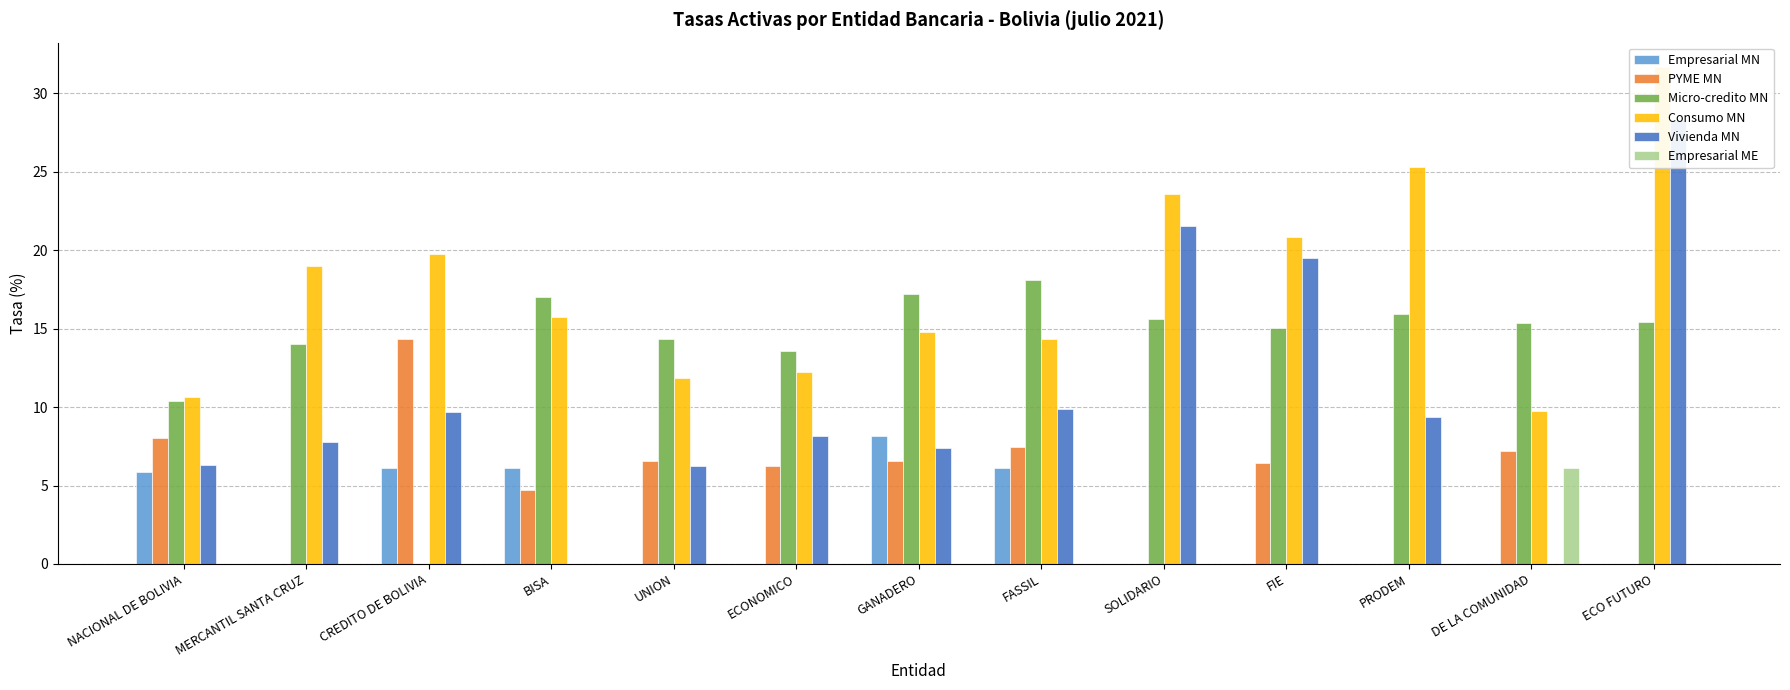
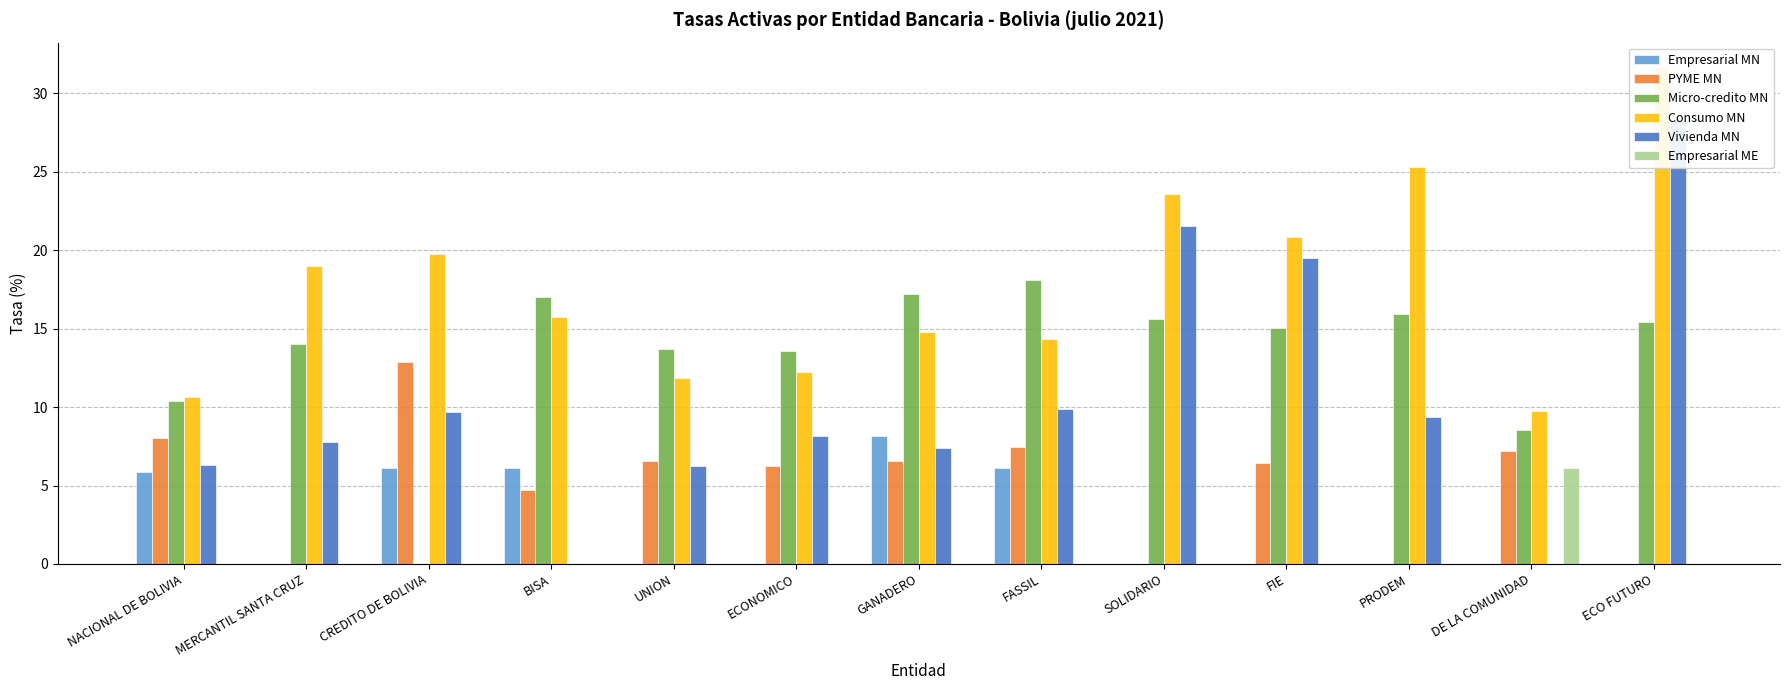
PYME MN, CREDITO DE BOLIVIA: 14.3 -> 12.9
Micro-credito MN, UNION: 14.4 -> 13.7
Micro-credito MN, DE LA COMUNIDAD: 15.4 -> 8.6
